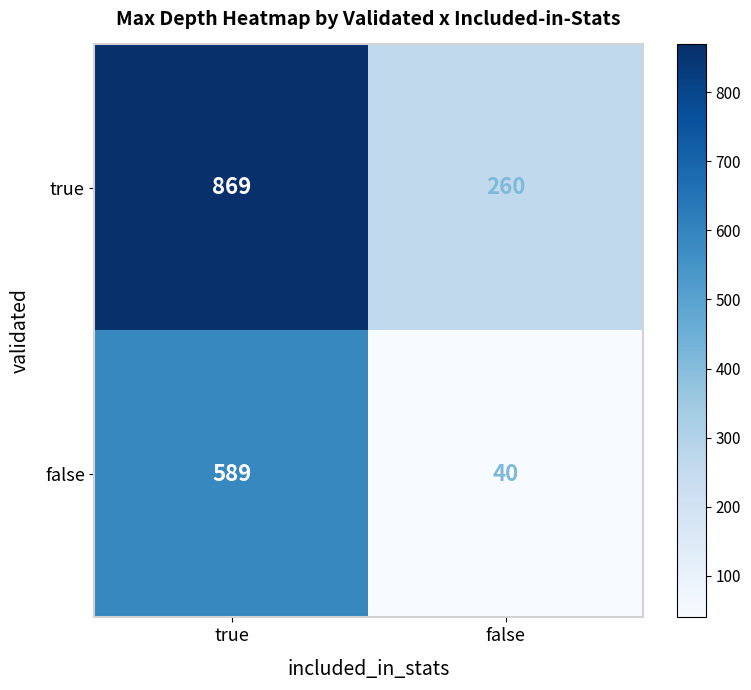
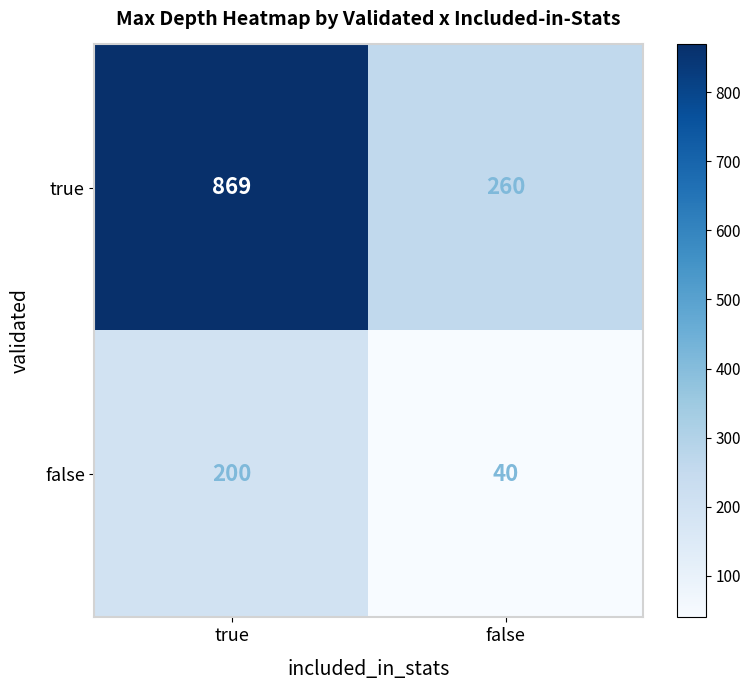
false, true: 589 -> 200
